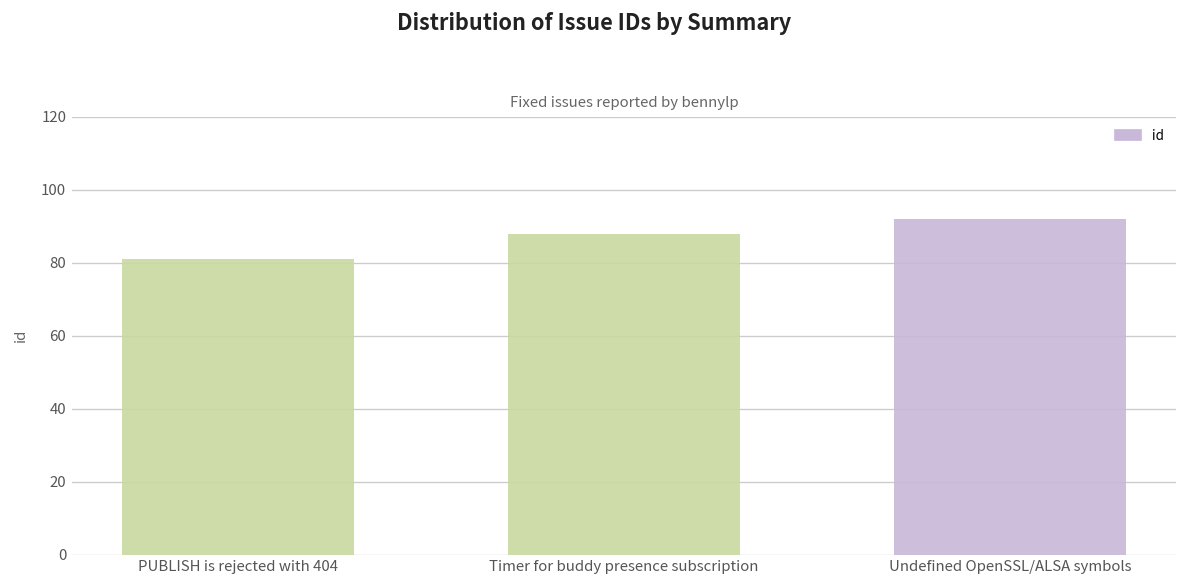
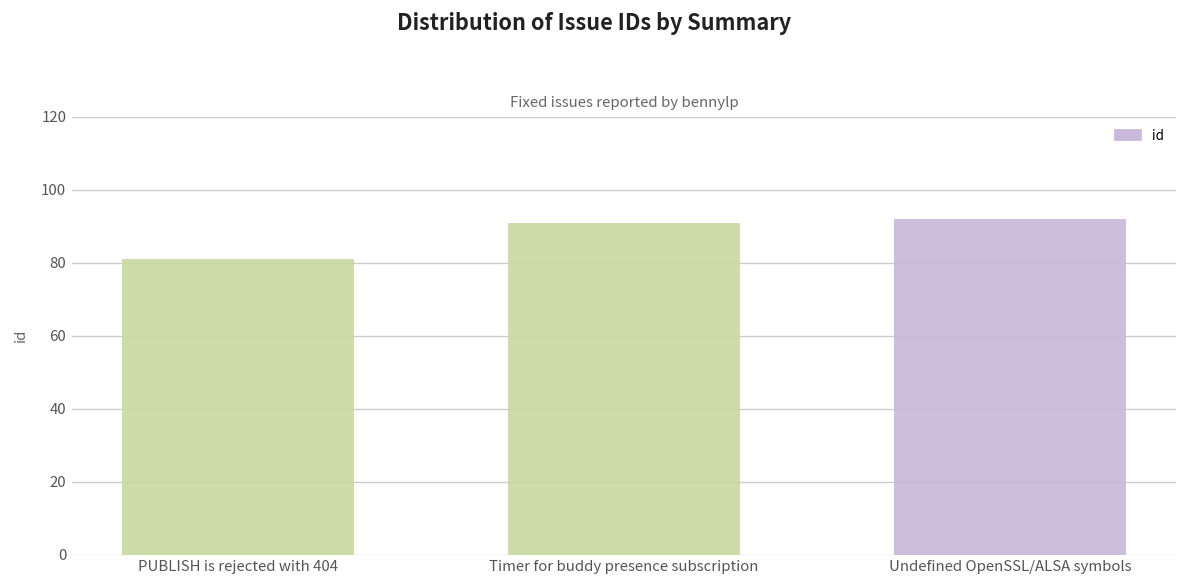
Timer for buddy presence subscription: 88 -> 91
